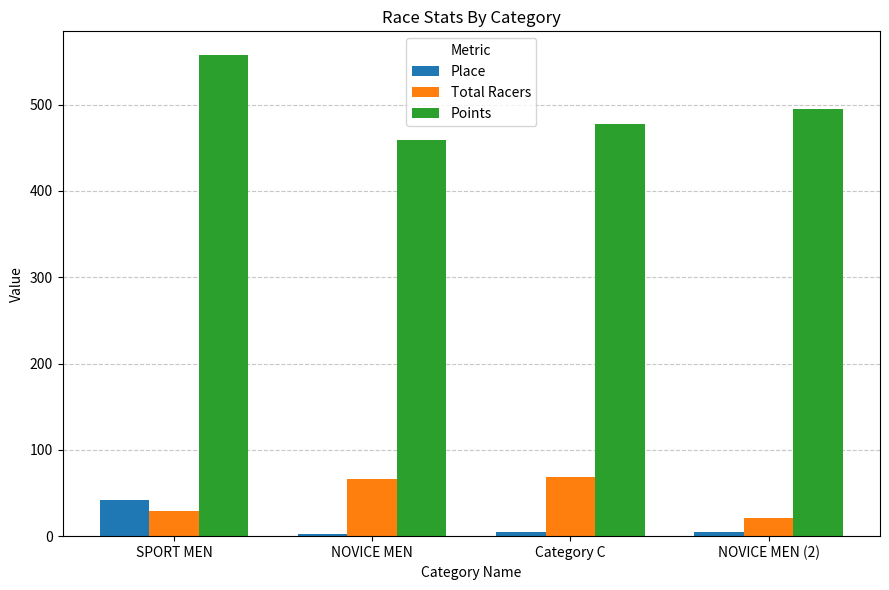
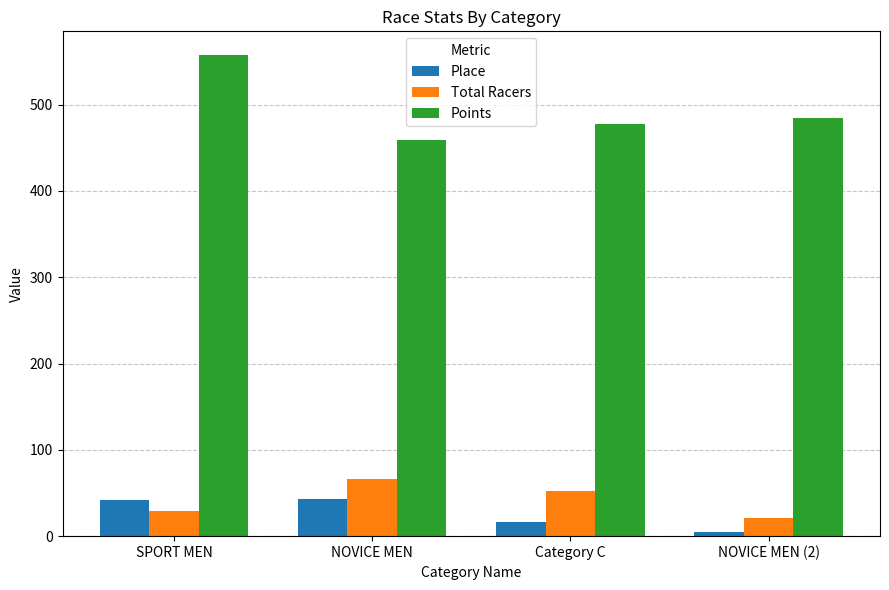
Place, NOVICE MEN: 0 -> 40
Place, Category C: 10 -> 20
Total Racers, Category C: 70 -> 50
Points, NOVICE MEN (2): 500 -> 490
